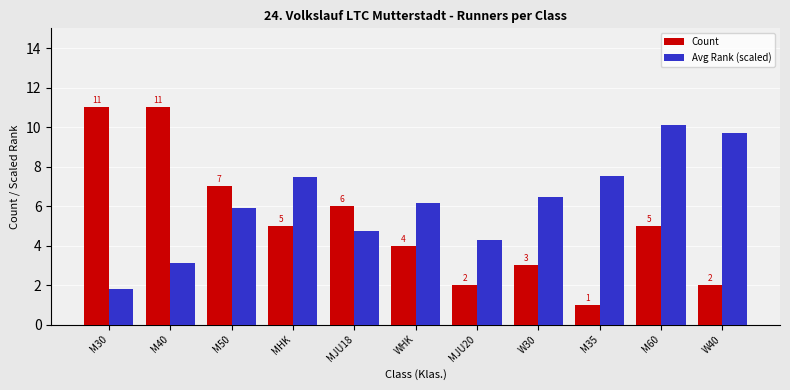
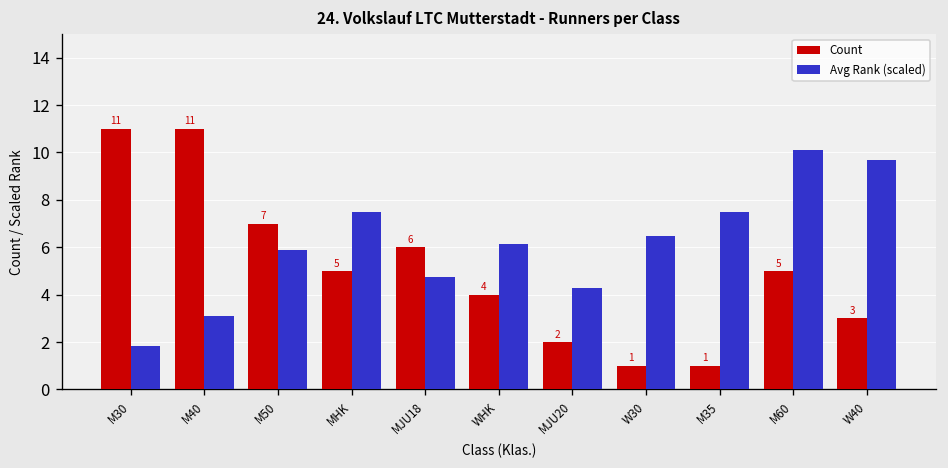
Count, W30: 3 -> 1
Count, W40: 2 -> 3
